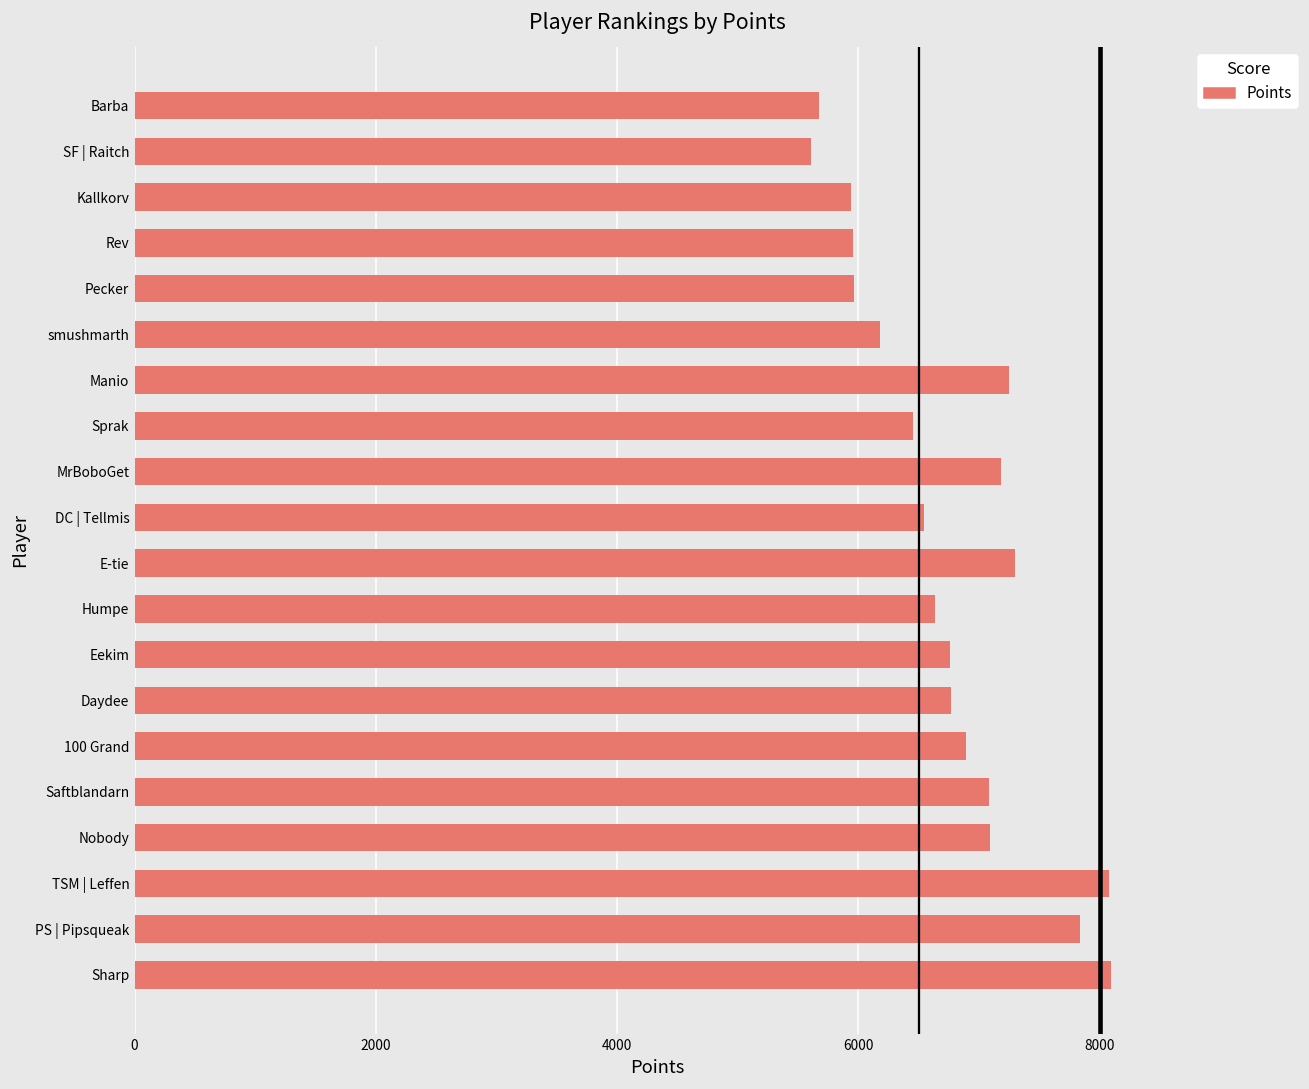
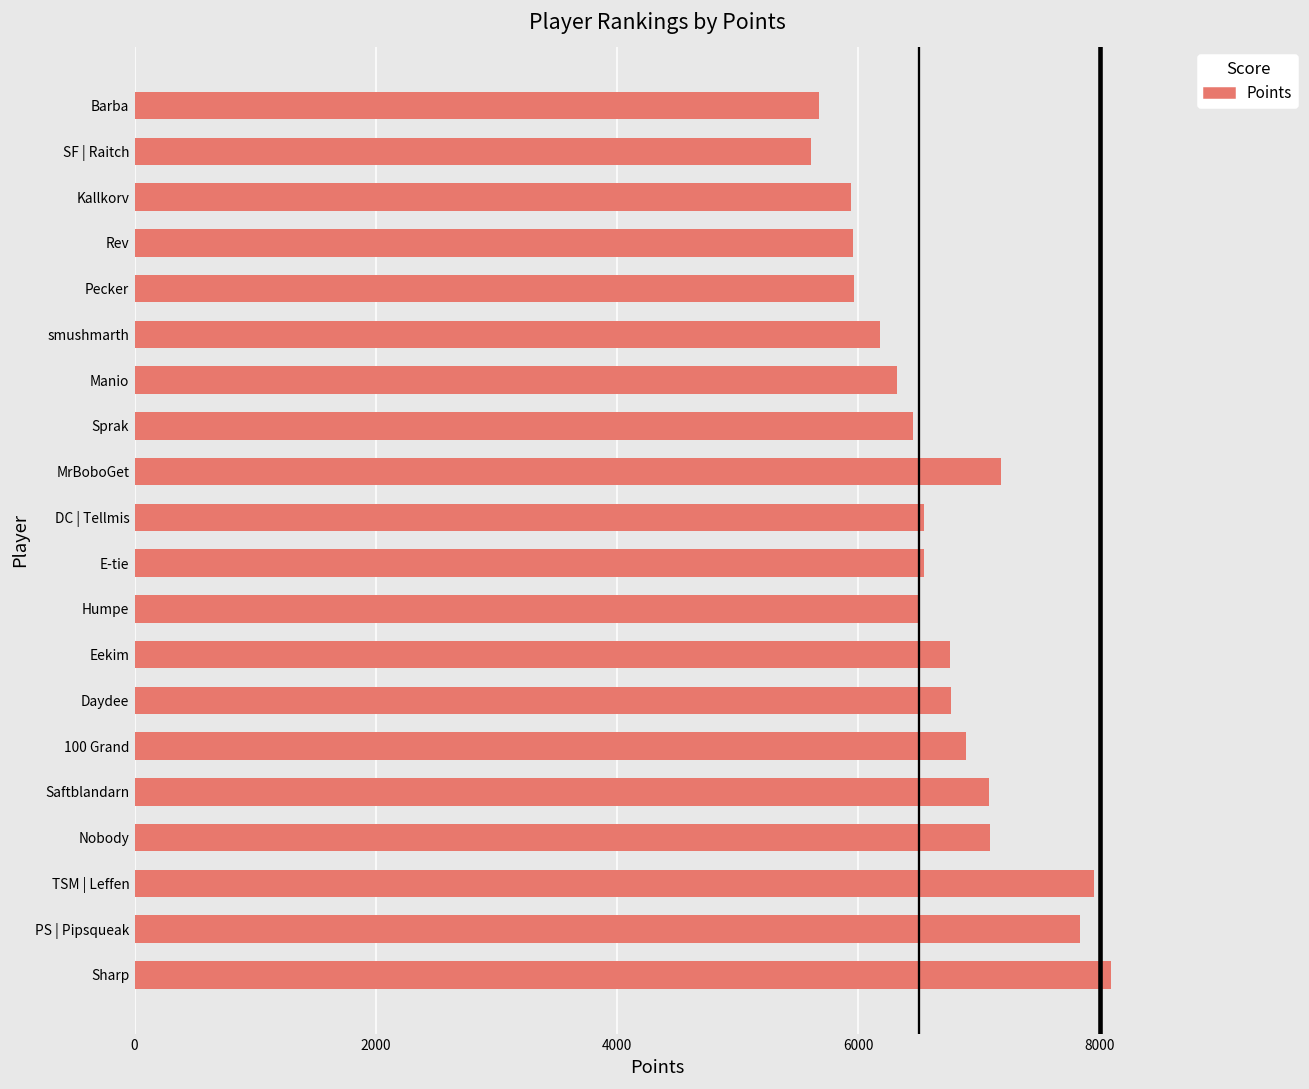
Manio: 7250 -> 6320
E-tie: 7300 -> 6550
Humpe: 6640 -> 6500
TSM | Leffen: 8080 -> 7960
